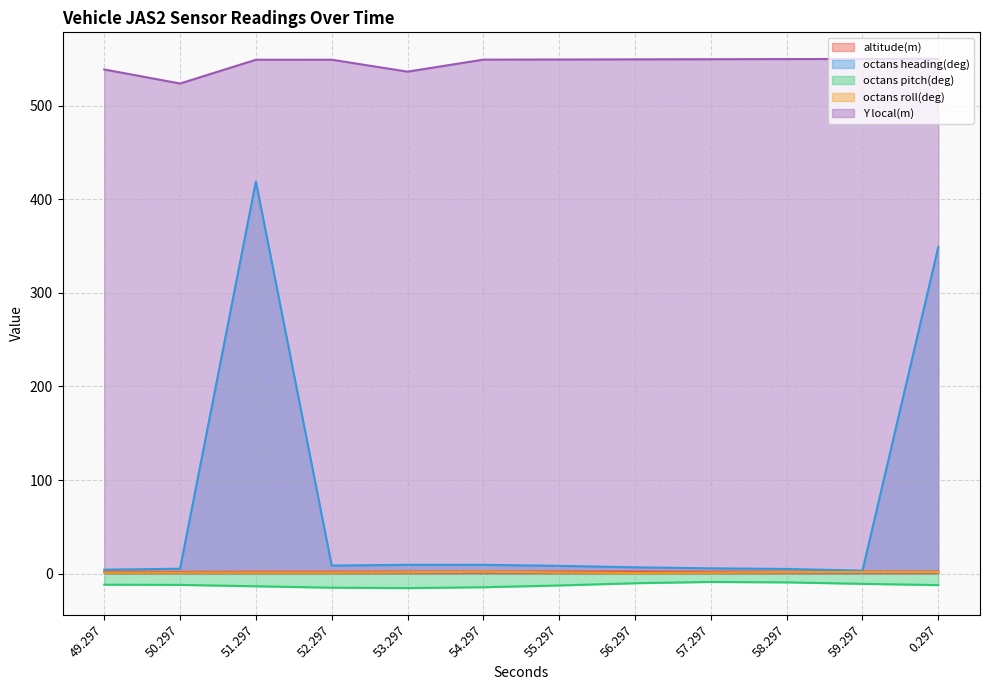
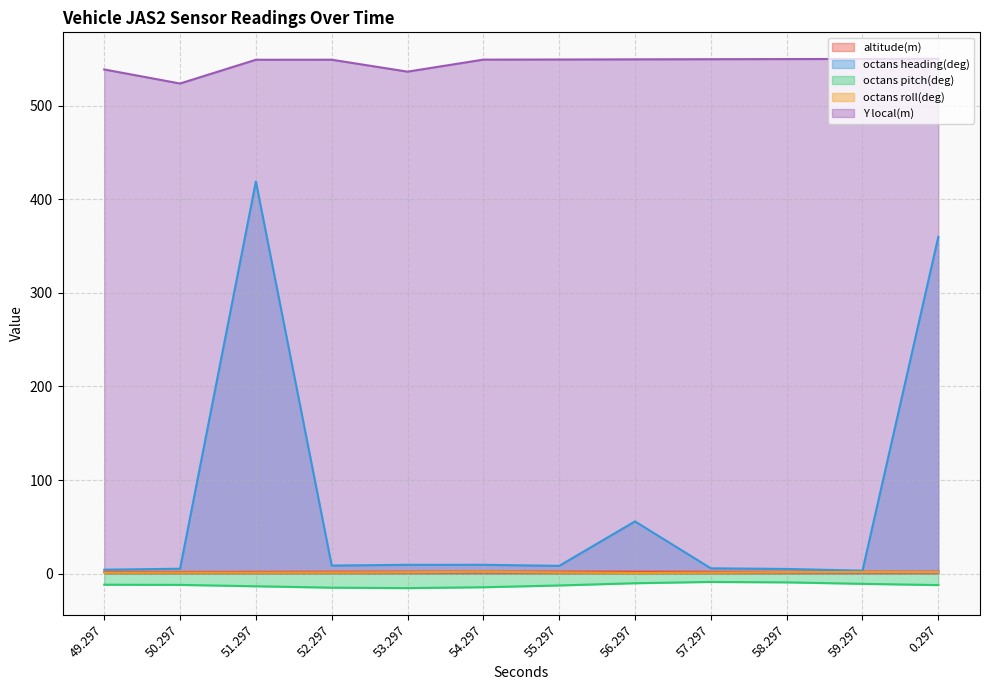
octans heading(deg), 56.297: 10 -> 60
octans heading(deg), 0.297: 350 -> 360
